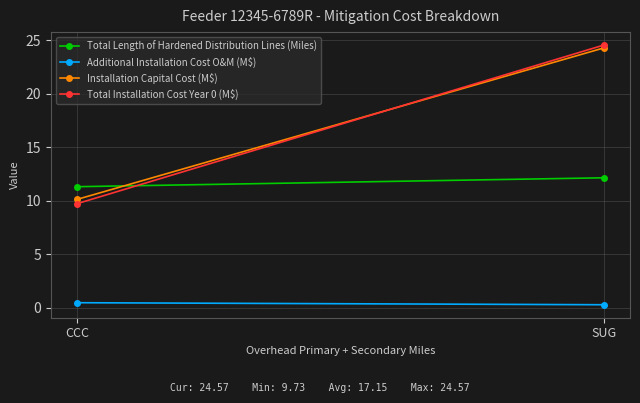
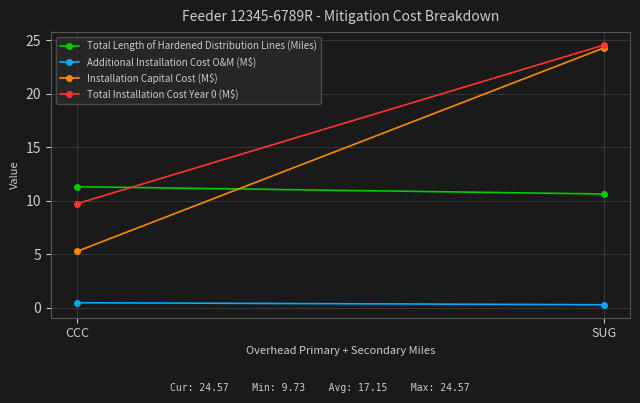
Installation Capital Cost (M$), CCC: 10.1 -> 5.3
Total Length of Hardened Distribution Lines (Miles), SUG: 12.2 -> 10.6
